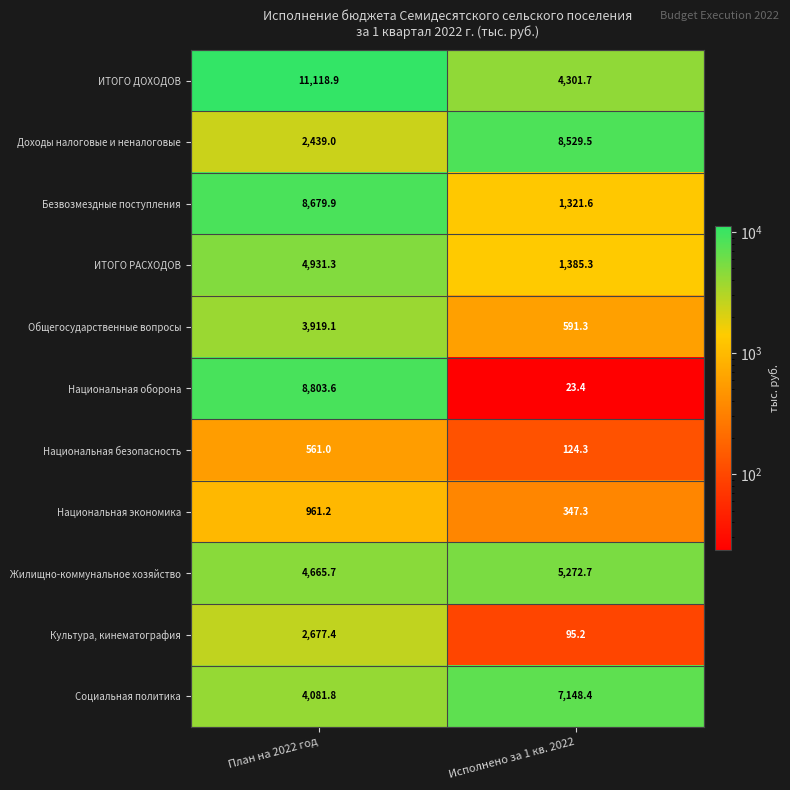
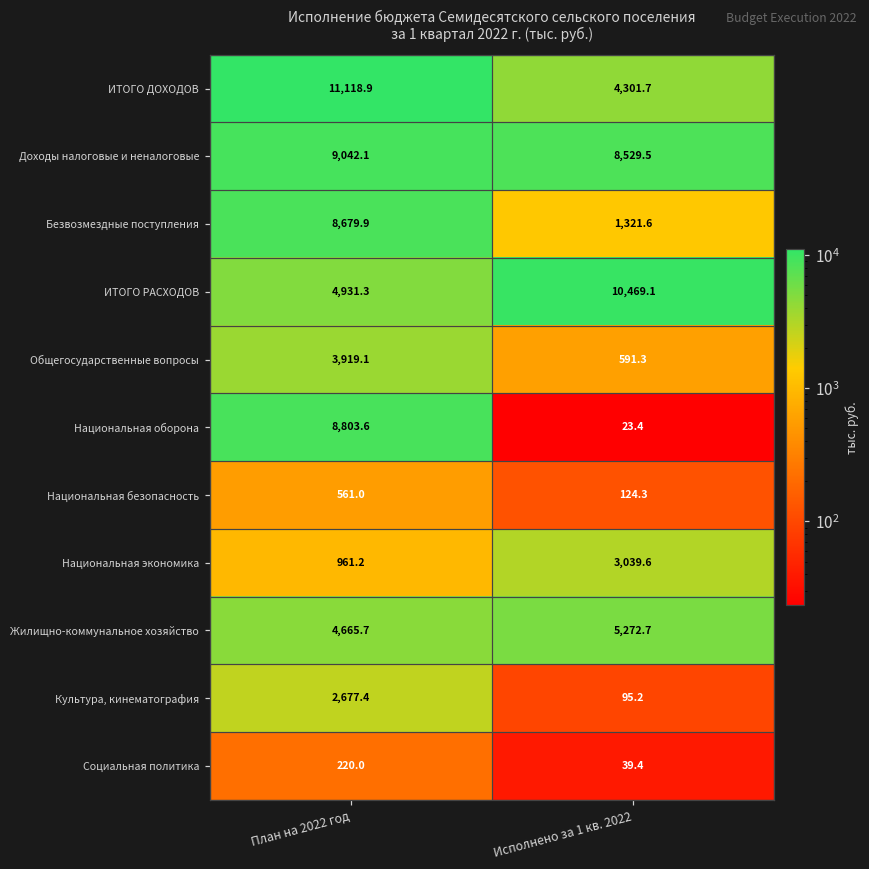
Доходы налоговые и неналоговые, План на 2022 год: 2,439.0 -> 9,042.1
ИТОГО РАСХОДОВ, Исполнено за 1 кв. 2022: 1,385.3 -> 10,469.1
Национальная экономика, Исполнено за 1 кв. 2022: 347.3 -> 3,039.6
Социальная политика, План на 2022 год: 4,081.8 -> 220.0
Социальная политика, Исполнено за 1 кв. 2022: 7,148.4 -> 39.4
